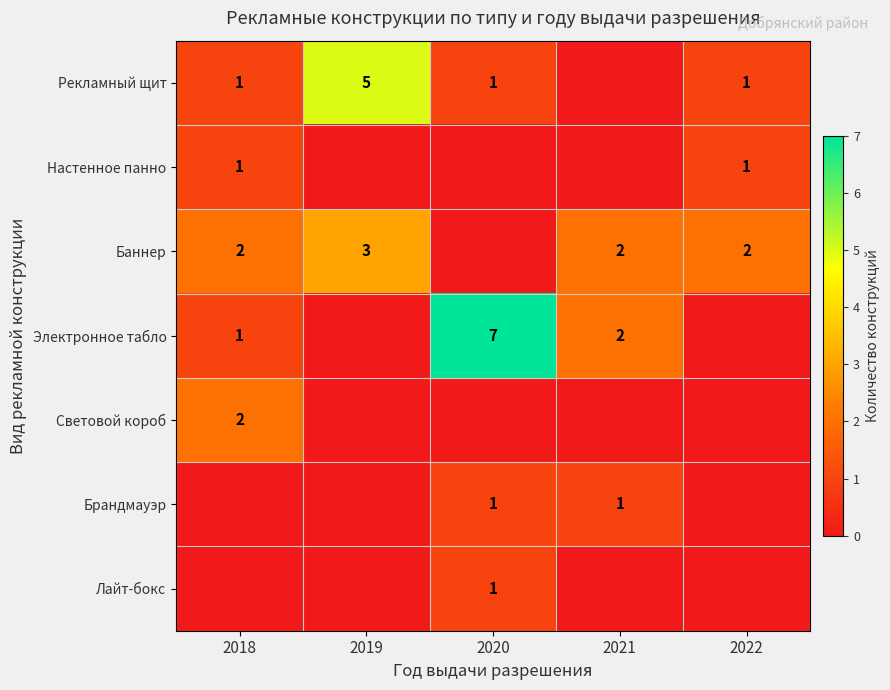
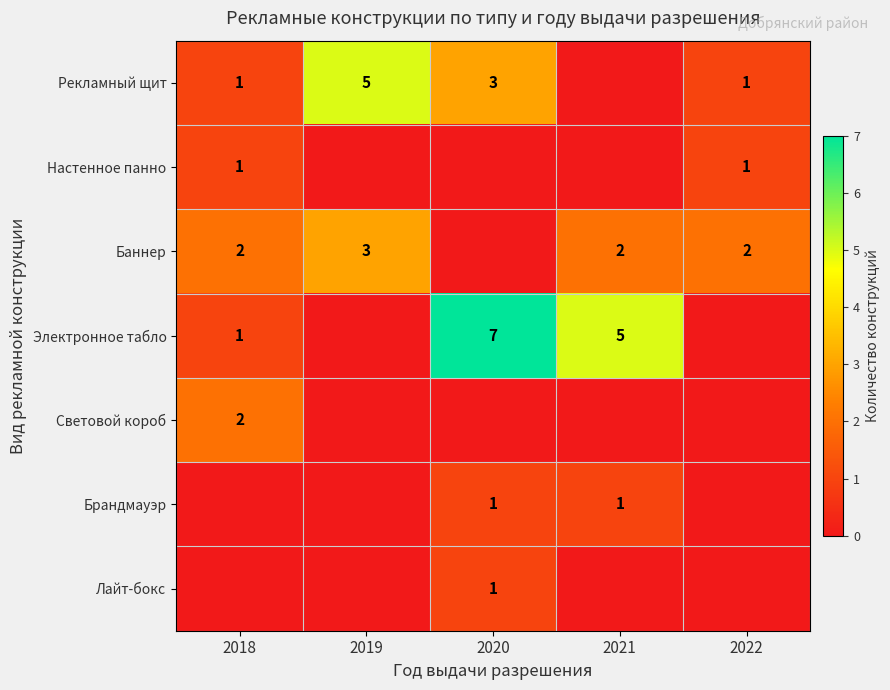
Рекламный щит, 2020: 1 -> 3
Электронное табло, 2021: 2 -> 5
